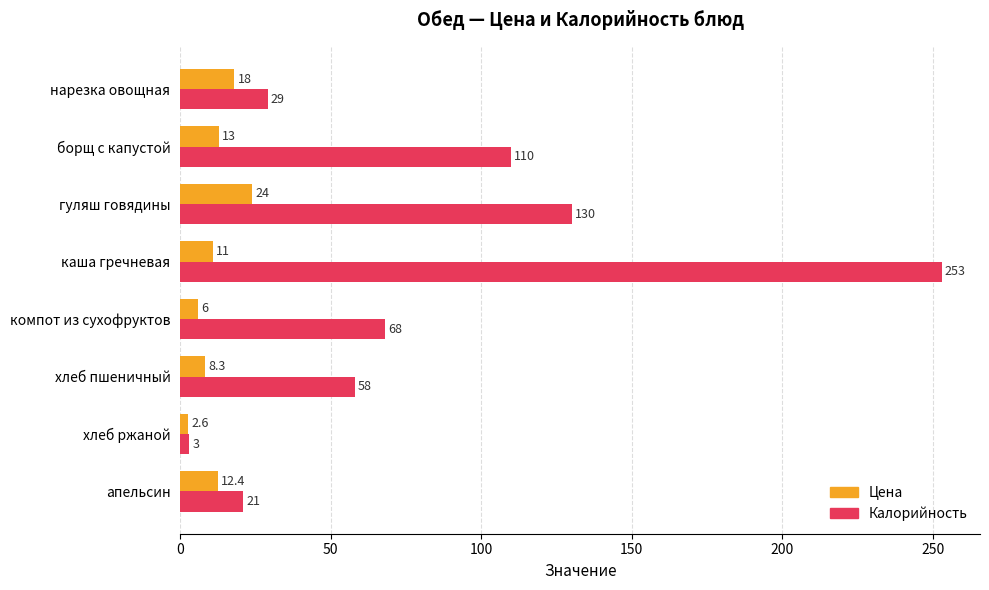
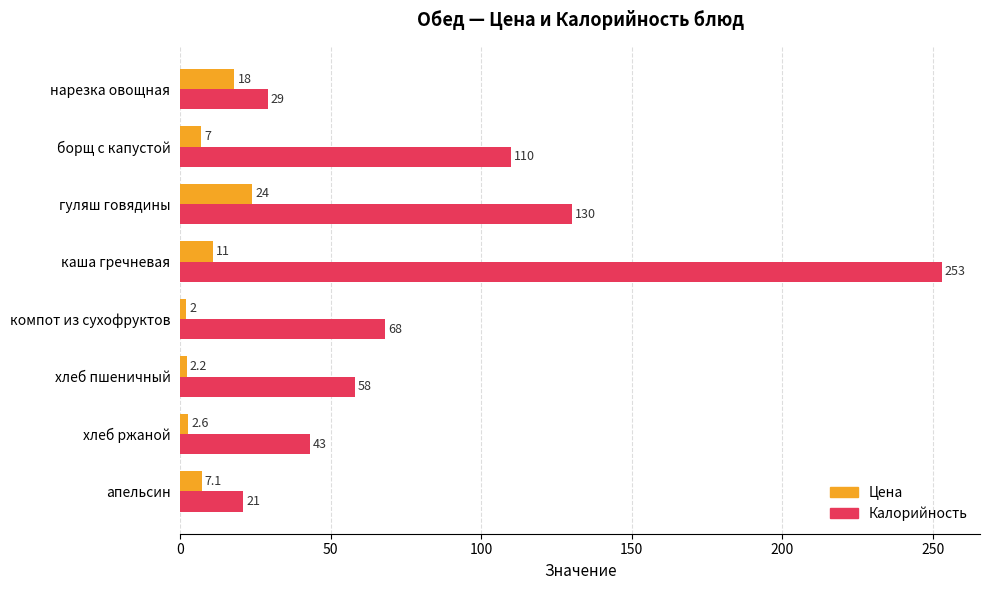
Цена, борщ с капустой: 13 -> 7
Цена, компот из сухофруктов: 6 -> 2
Цена, хлеб пшеничный: 8.3 -> 2.2
Калорийность, хлеб ржаной: 3 -> 43
Цена, апельсин: 12.4 -> 7.1
